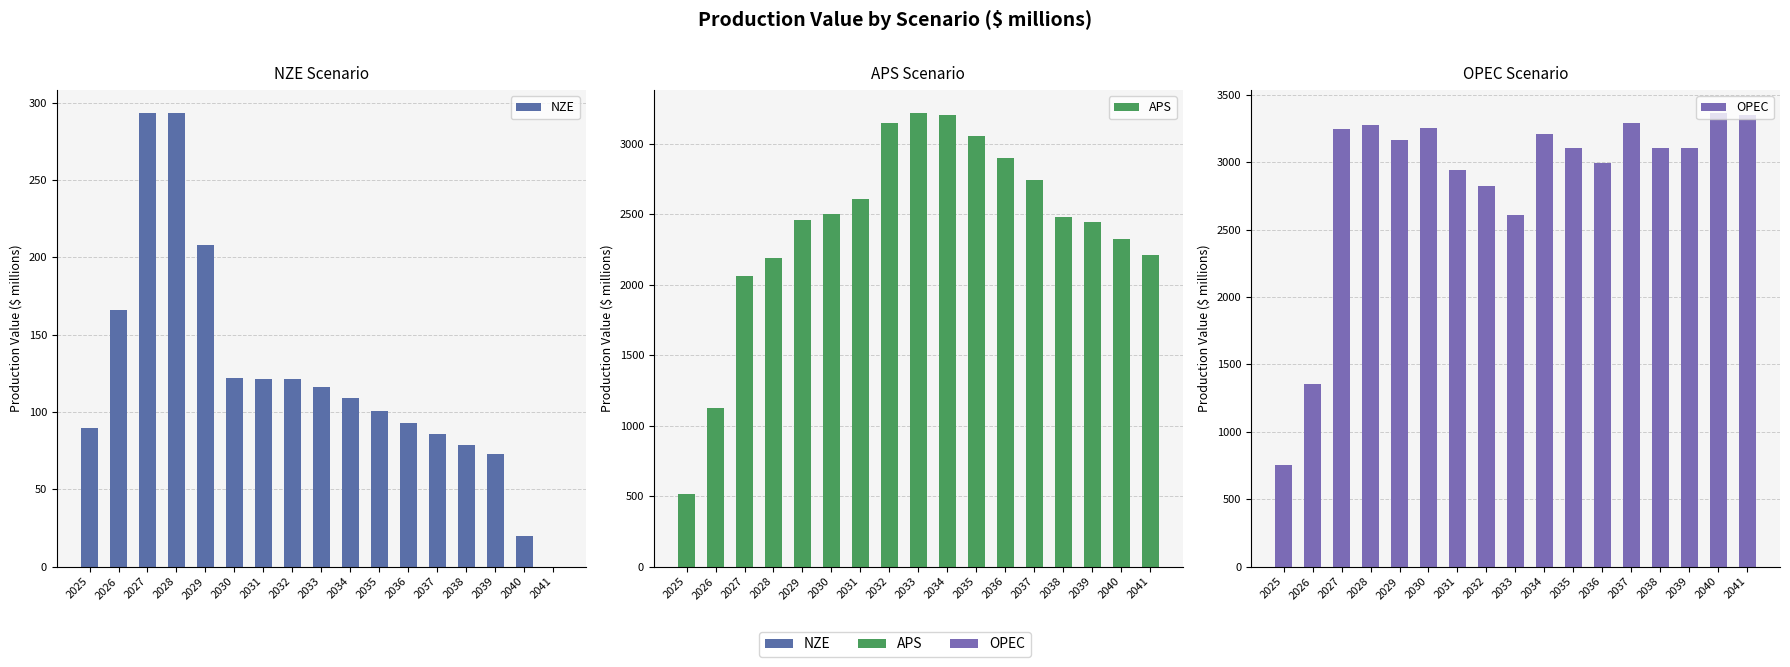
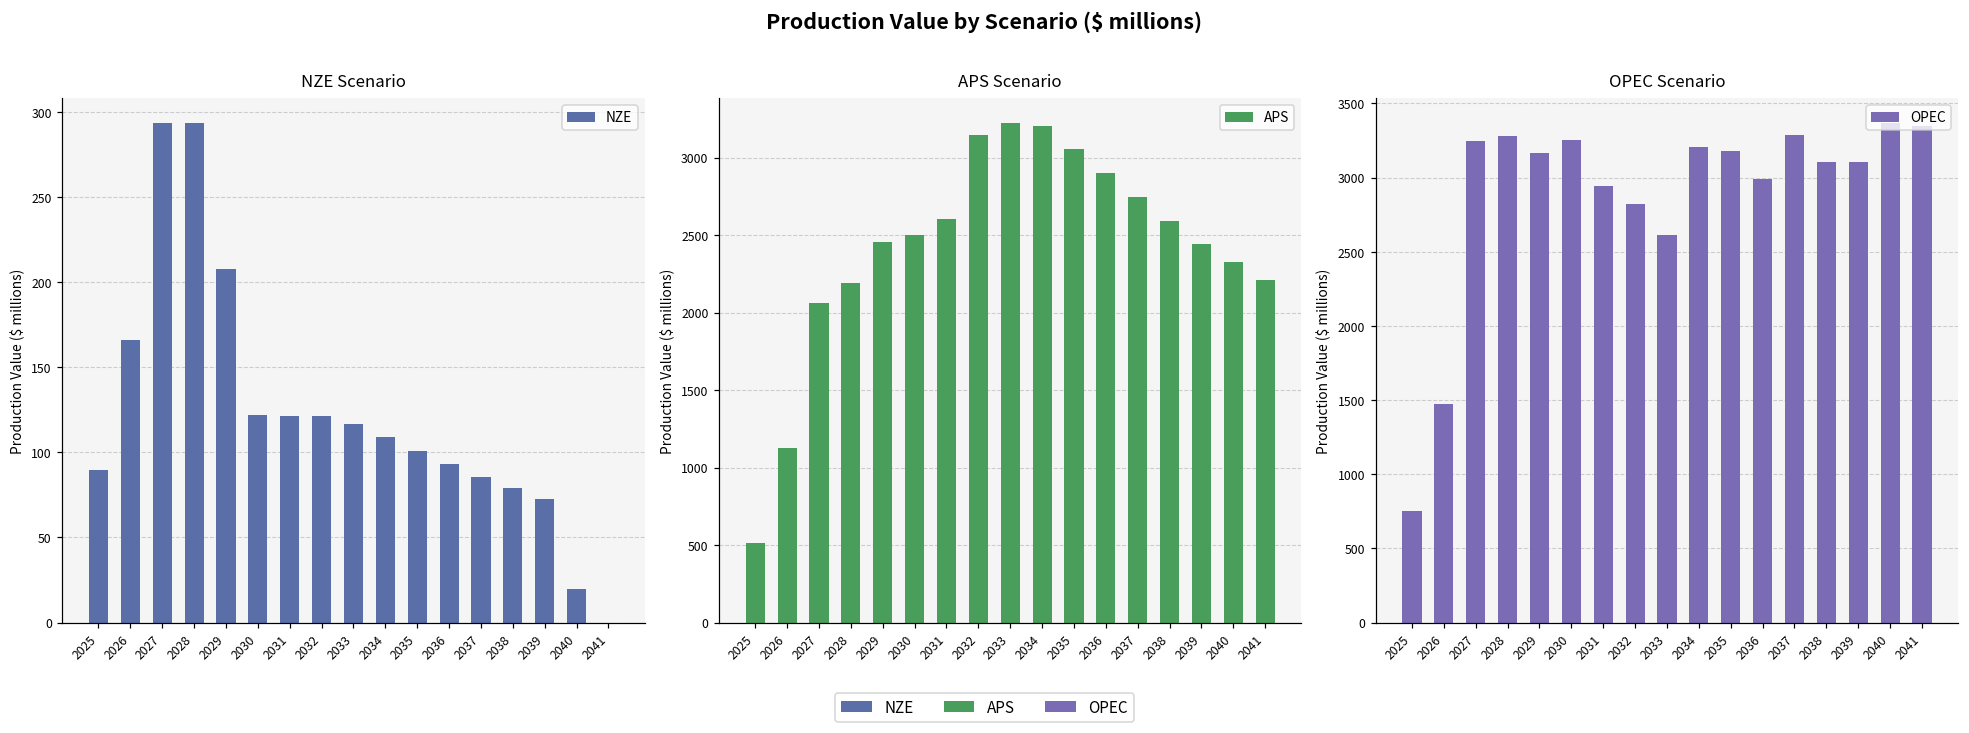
APS Scenario, 2038: 2480 -> 2590
OPEC Scenario, 2026: 1360 -> 1470
OPEC Scenario, 2035: 3110 -> 3180
